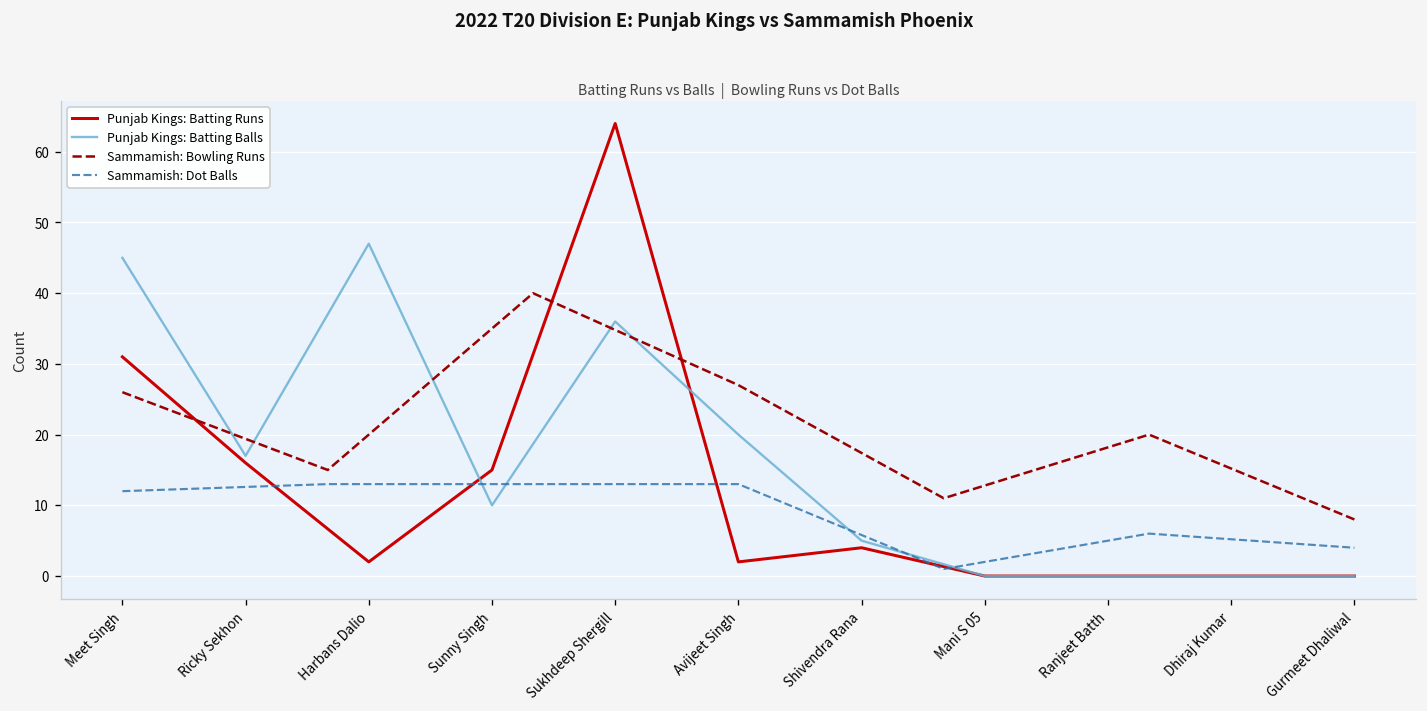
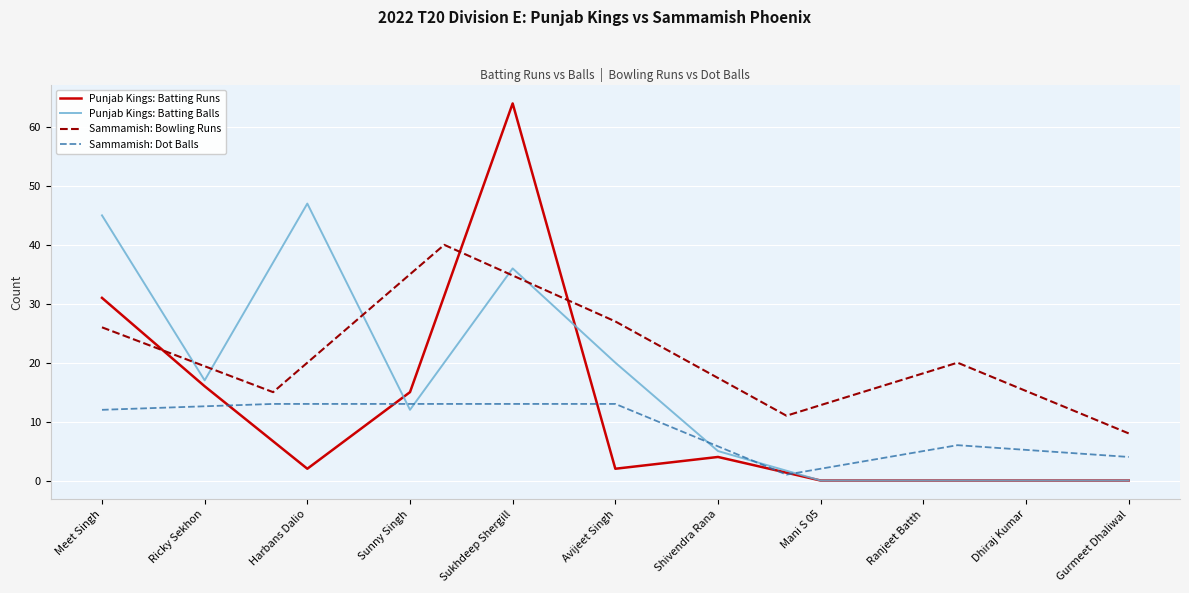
Punjab Kings: Batting Balls, Sunny Singh: 10 -> 12
